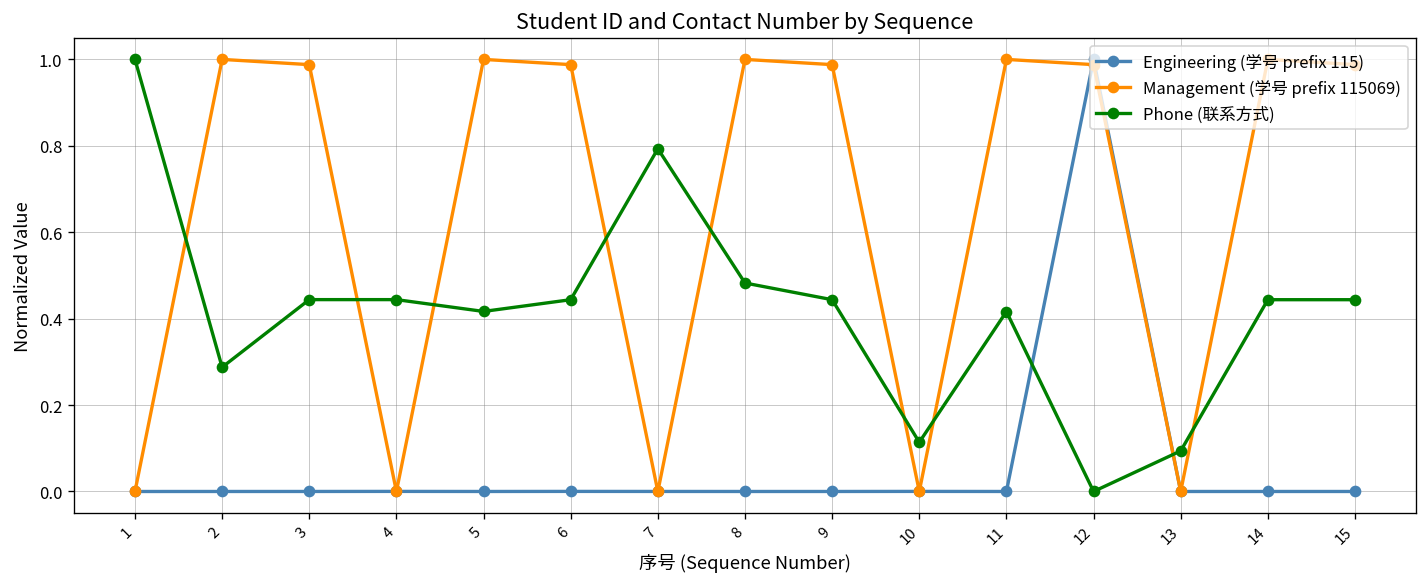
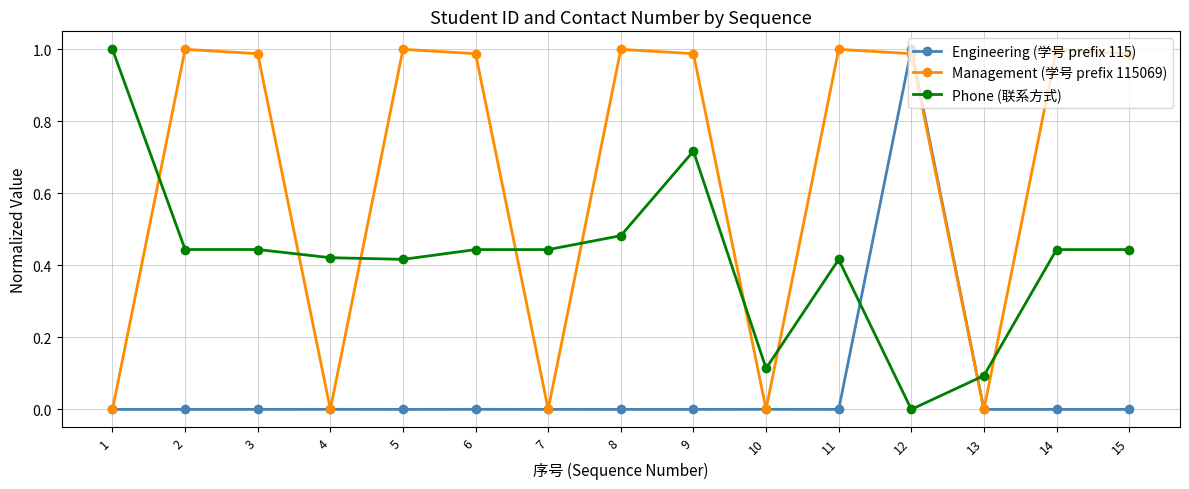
Phone (联系方式), 2: 0.29 -> 0.44
Phone (联系方式), 4: 0.44 -> 0.42
Phone (联系方式), 7: 0.79 -> 0.44
Phone (联系方式), 9: 0.44 -> 0.72
